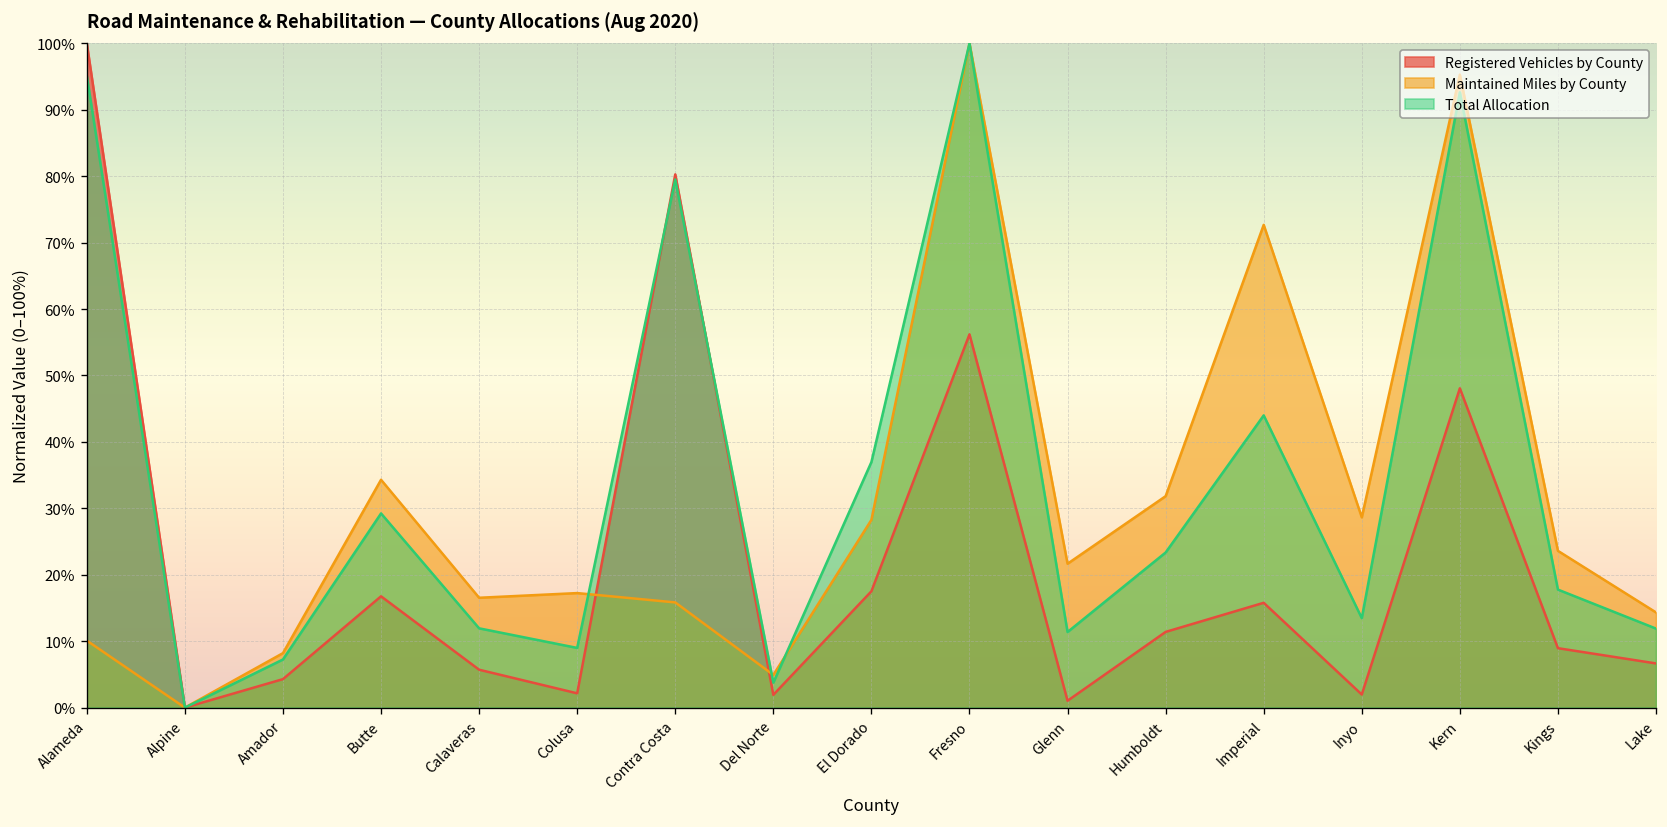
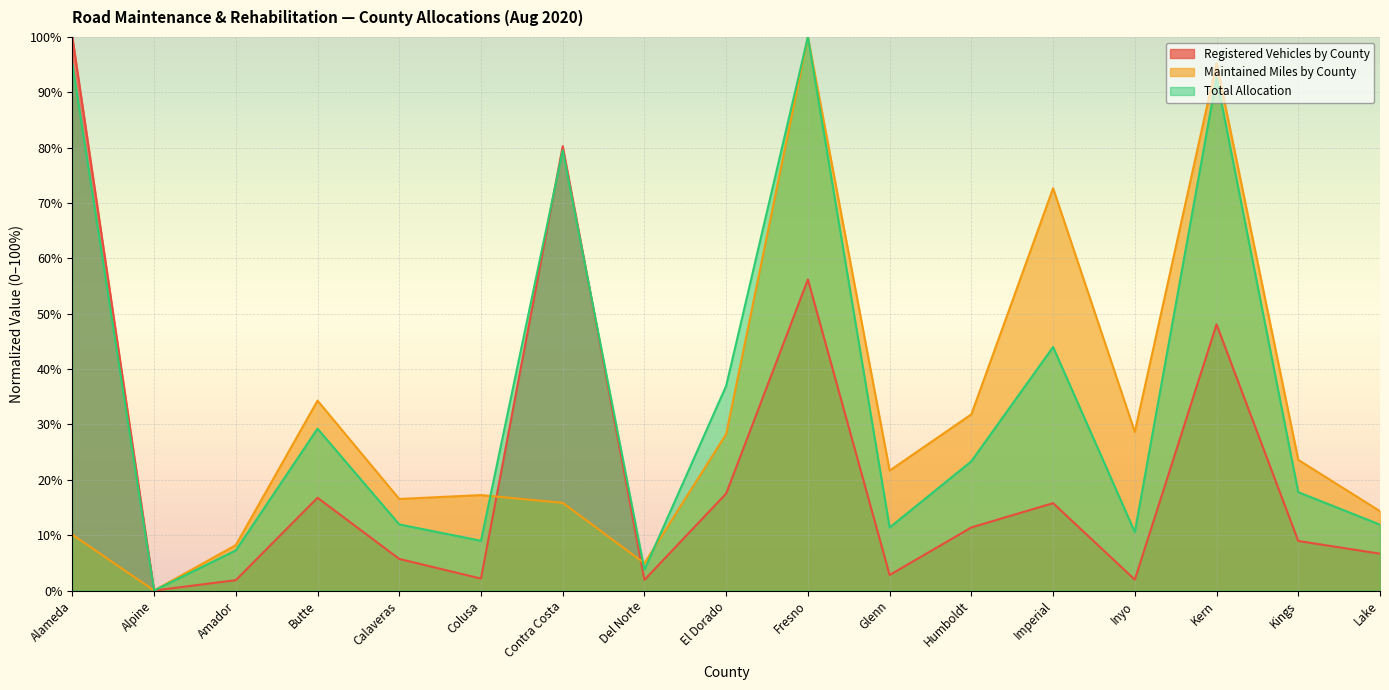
Registered Vehicles by County, Amador: 4% -> 2%
Registered Vehicles by County, Glenn: 1% -> 3%
Total Allocation, Inyo: 13% -> 11%
